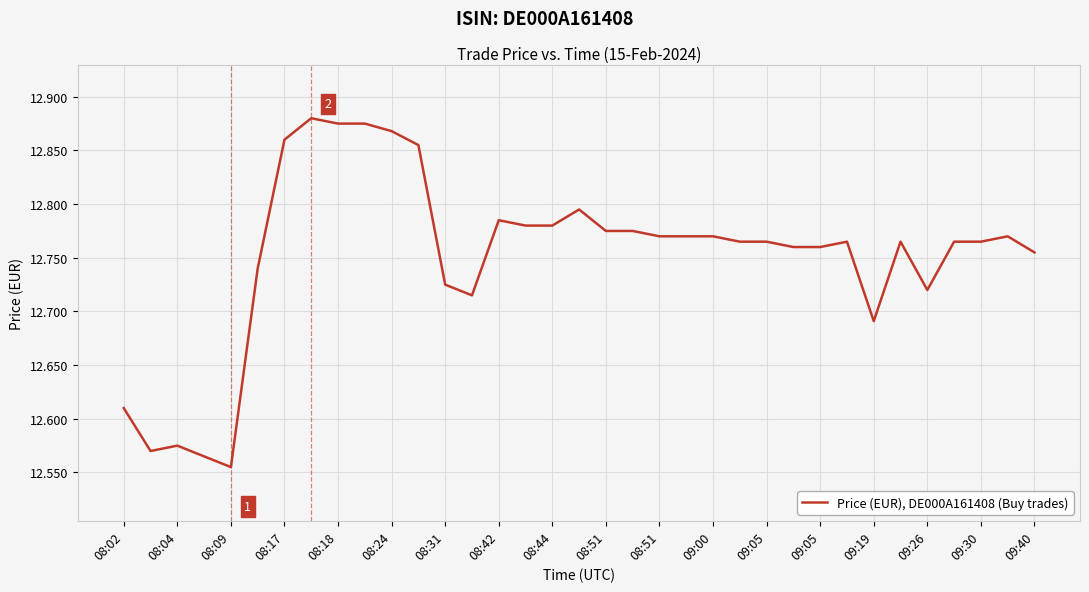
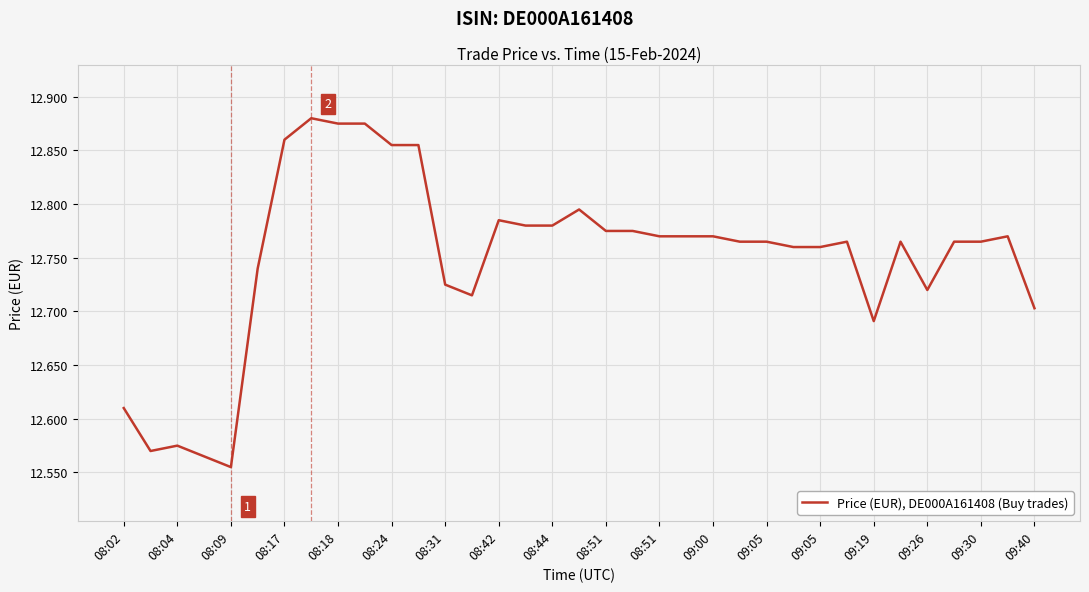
08:24: 12.868 -> 12.855
09:40: 12.755 -> 12.703
